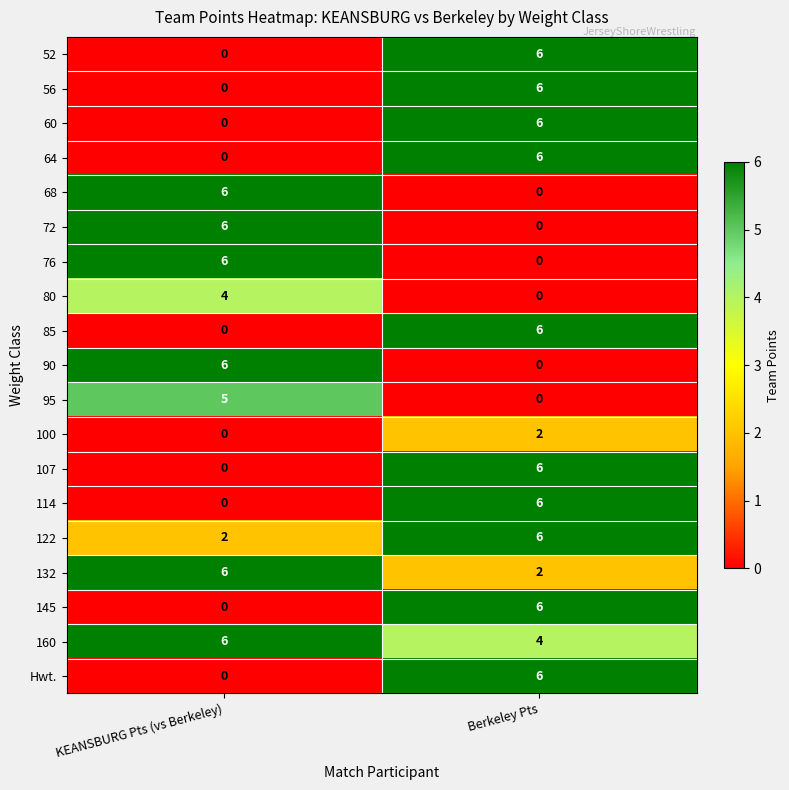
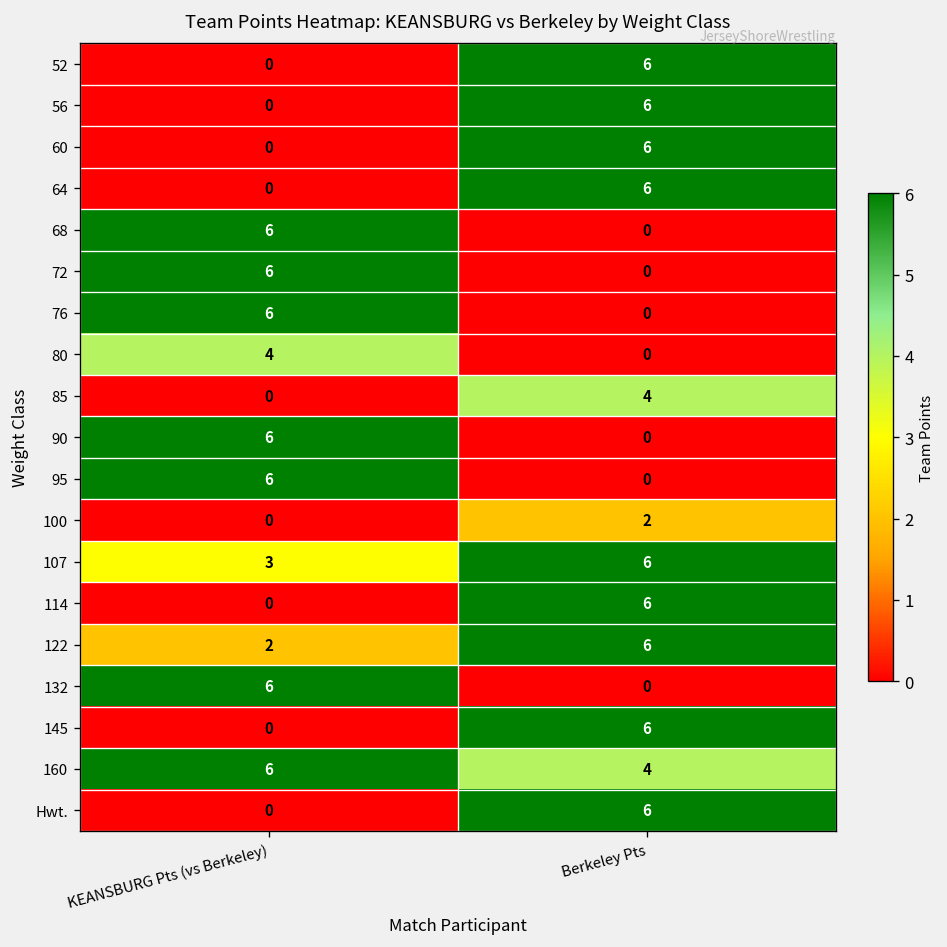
85, Berkeley Pts: 6 -> 4
95, KEANSBURG Pts (vs Berkeley): 5 -> 6
107, KEANSBURG Pts (vs Berkeley): 0 -> 3
132, Berkeley Pts: 2 -> 0
